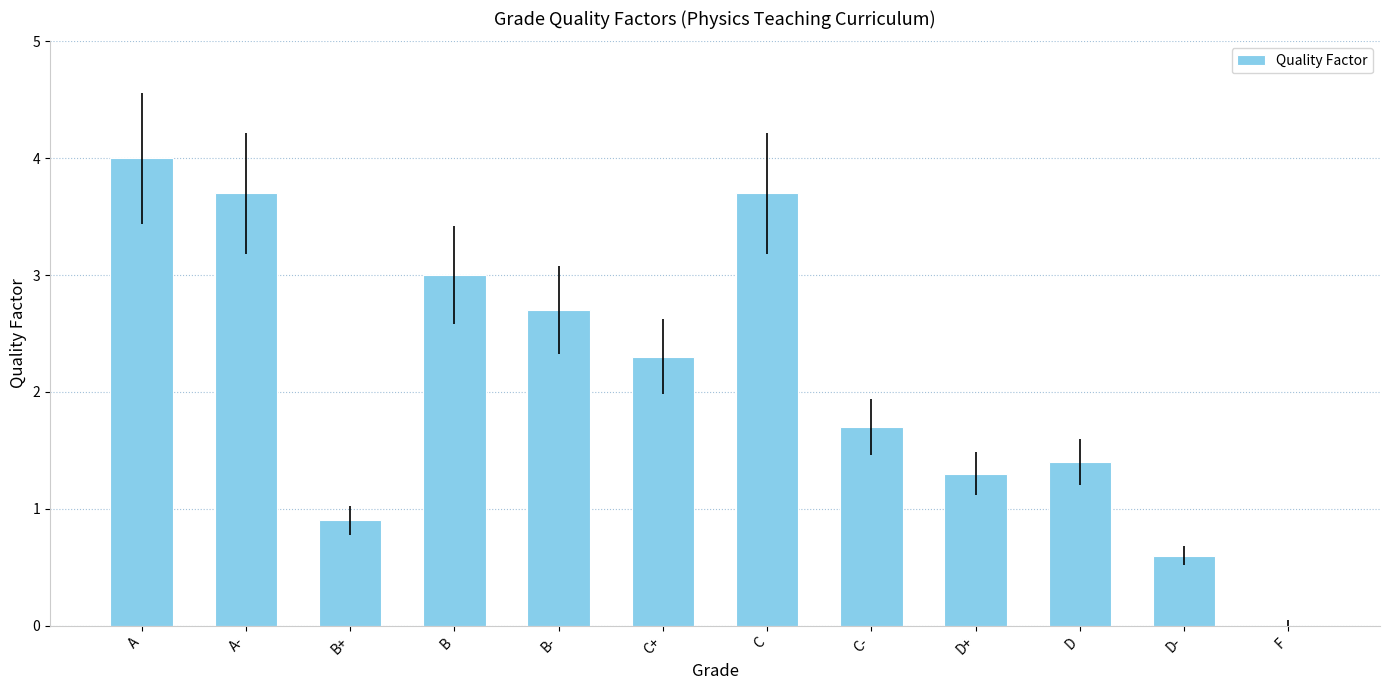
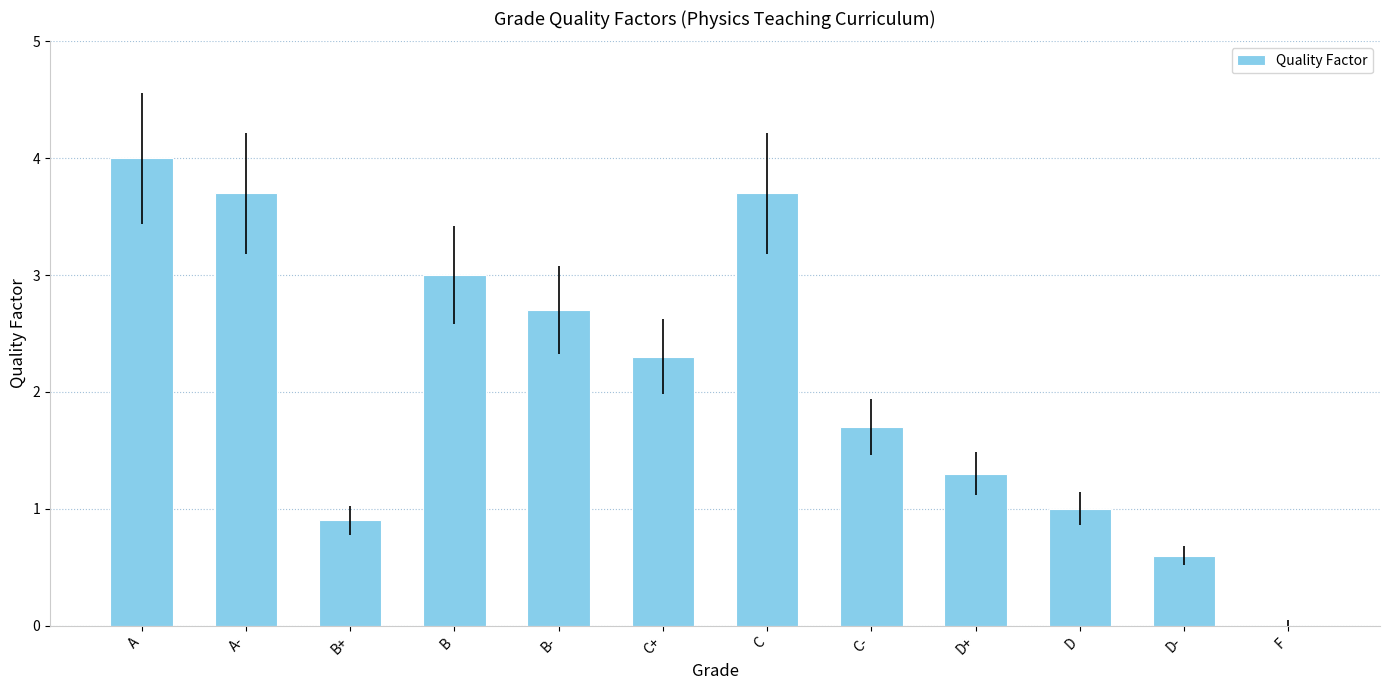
D: 1.4 -> 1.0
